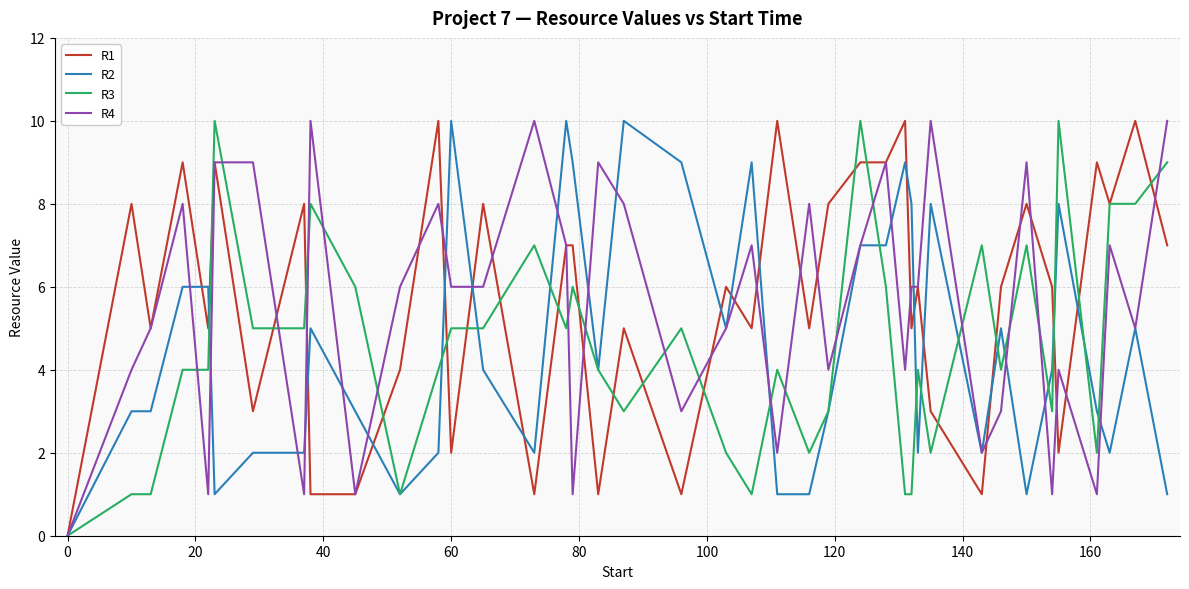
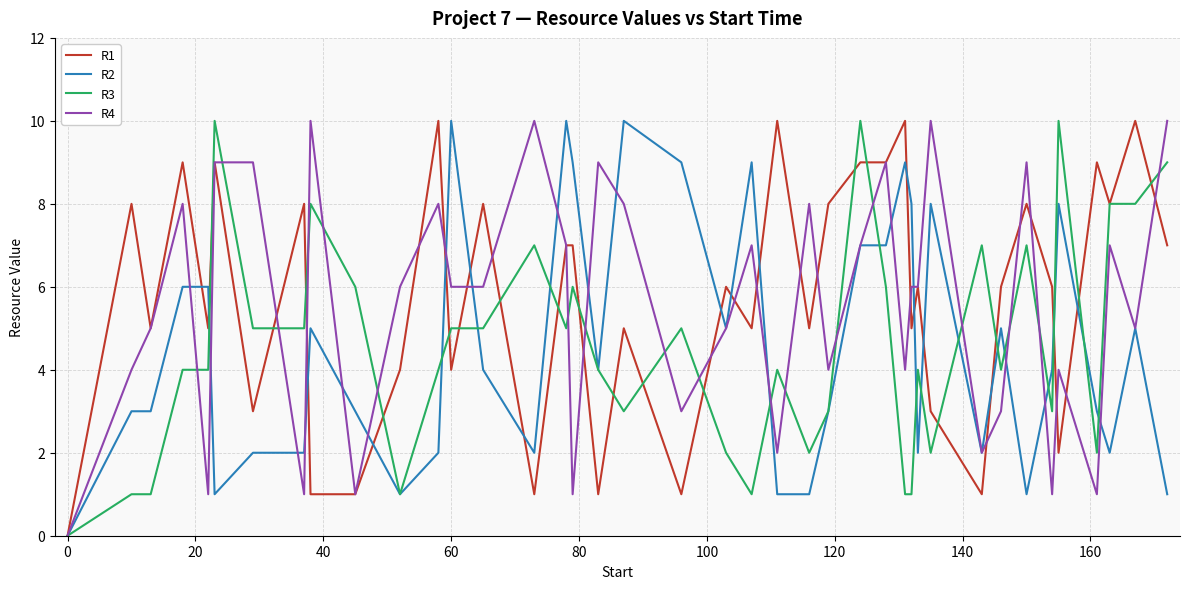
R1, 60: 2 -> 4
